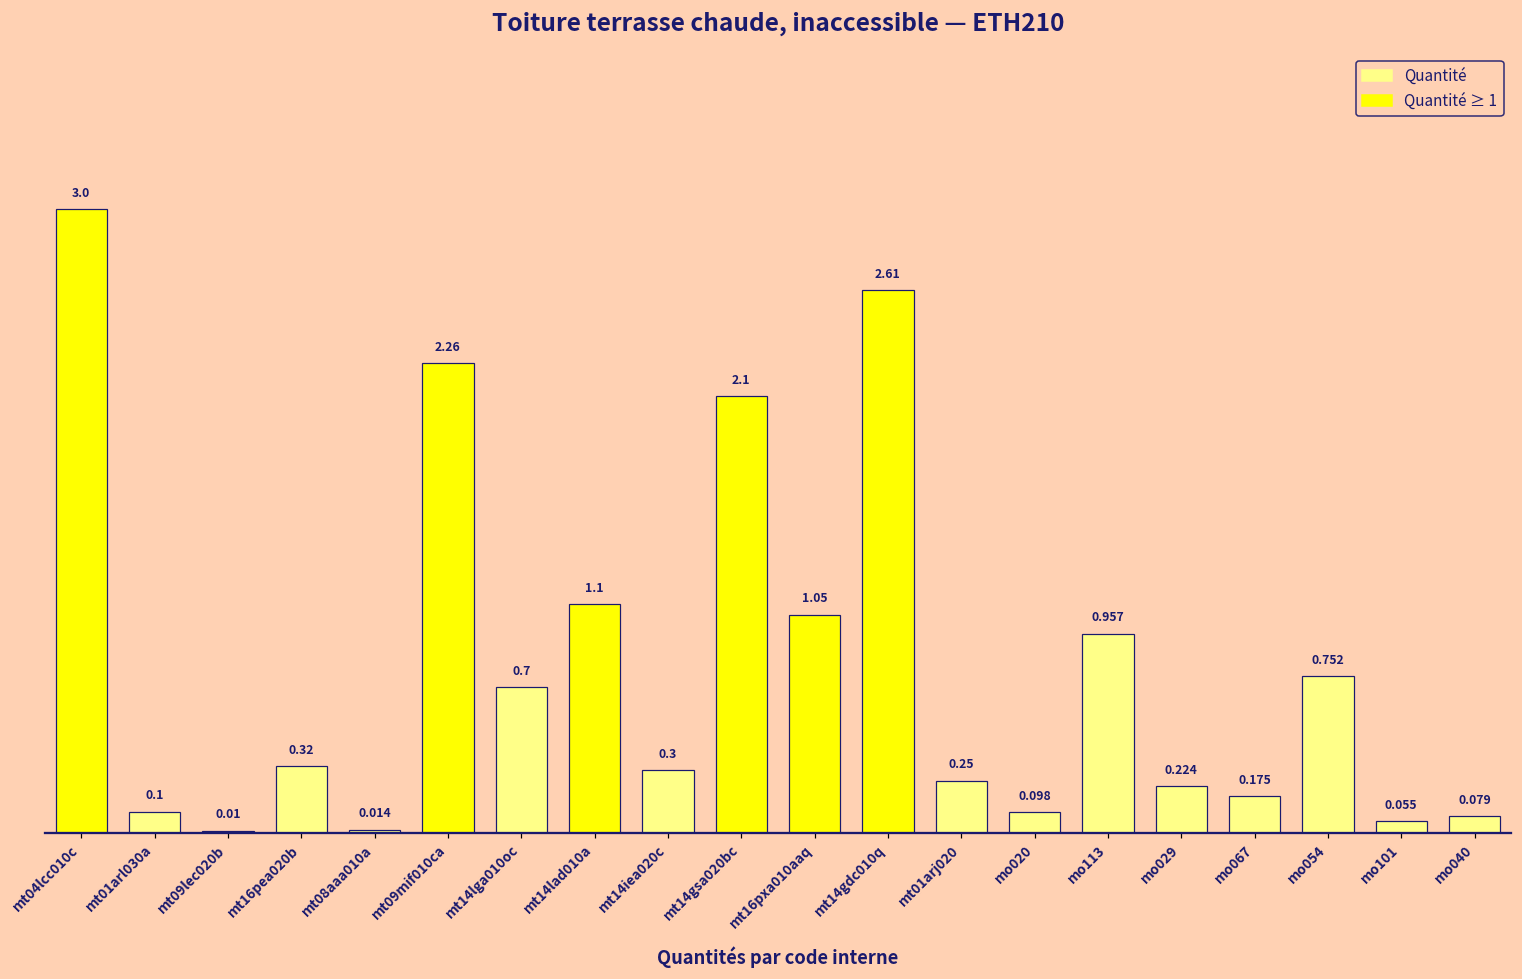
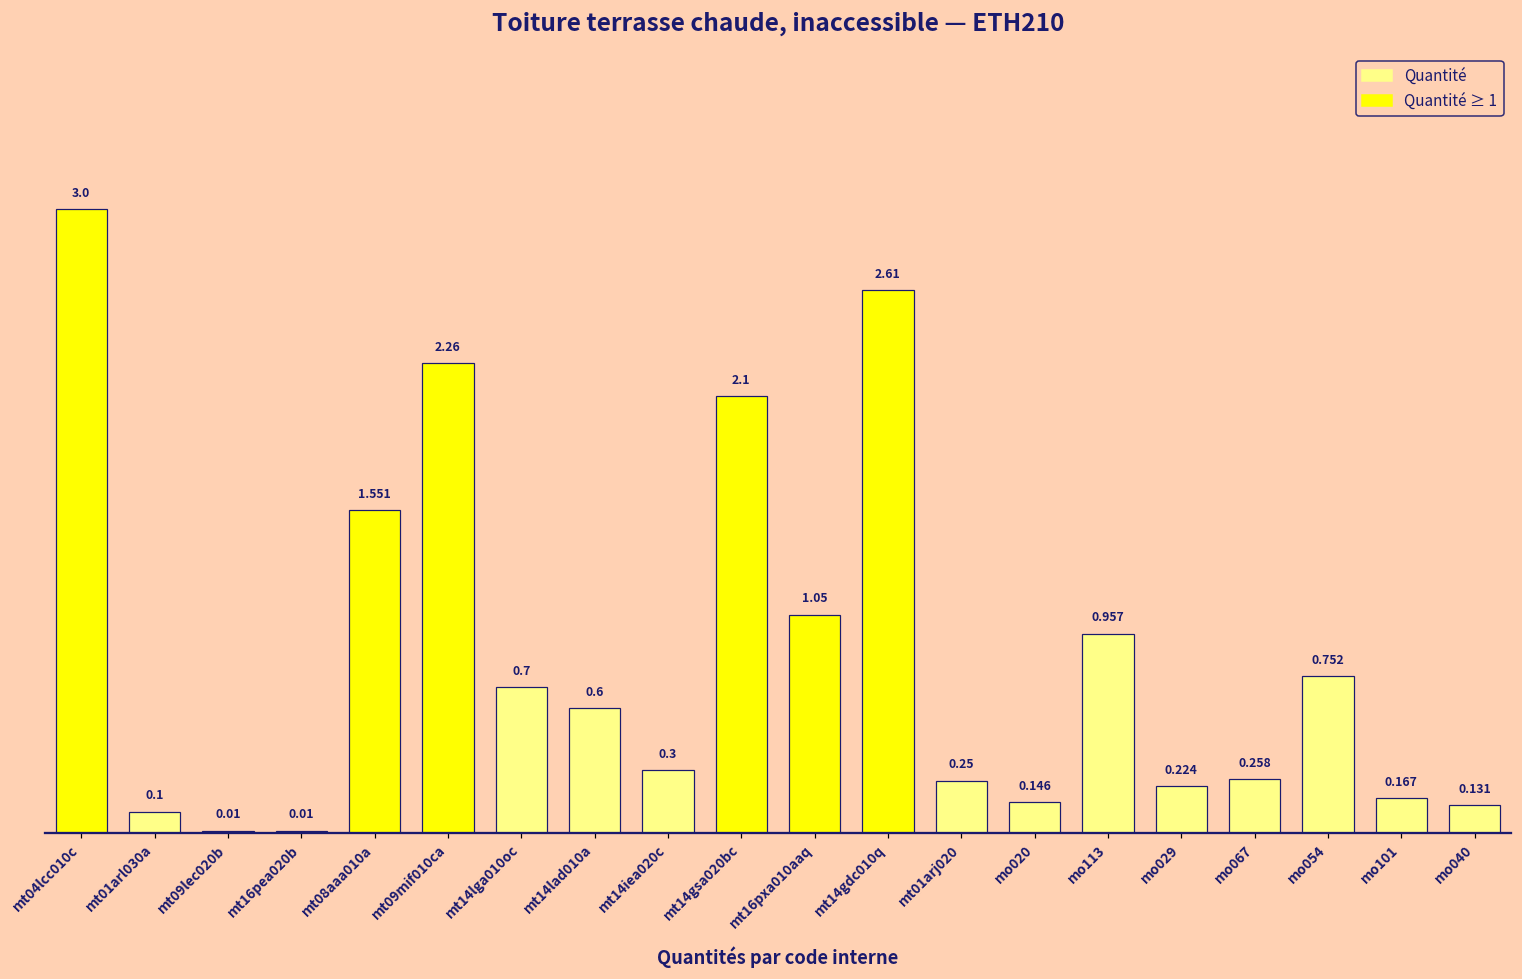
mt16pea020b: 0.32 -> 0.01
mt08aaa010a: 0.014 -> 1.551
mt14lad010a: 1.1 -> 0.6
mo020: 0.098 -> 0.146
mo067: 0.175 -> 0.258
mo101: 0.055 -> 0.167
mo040: 0.079 -> 0.131
